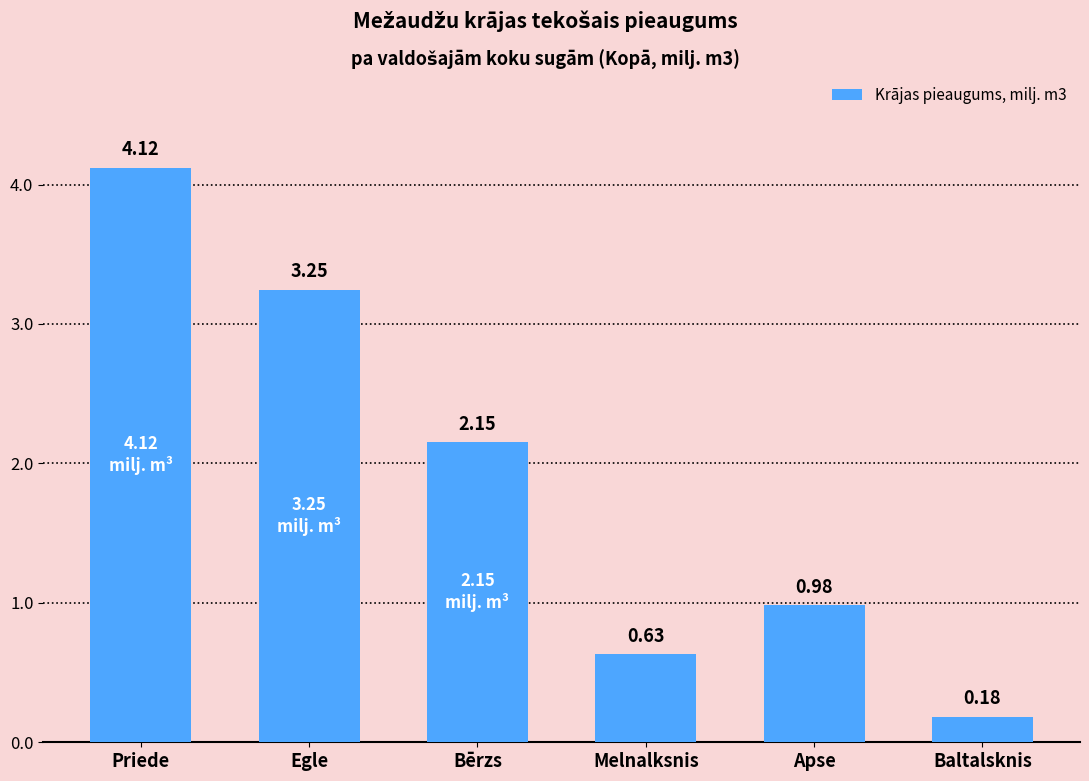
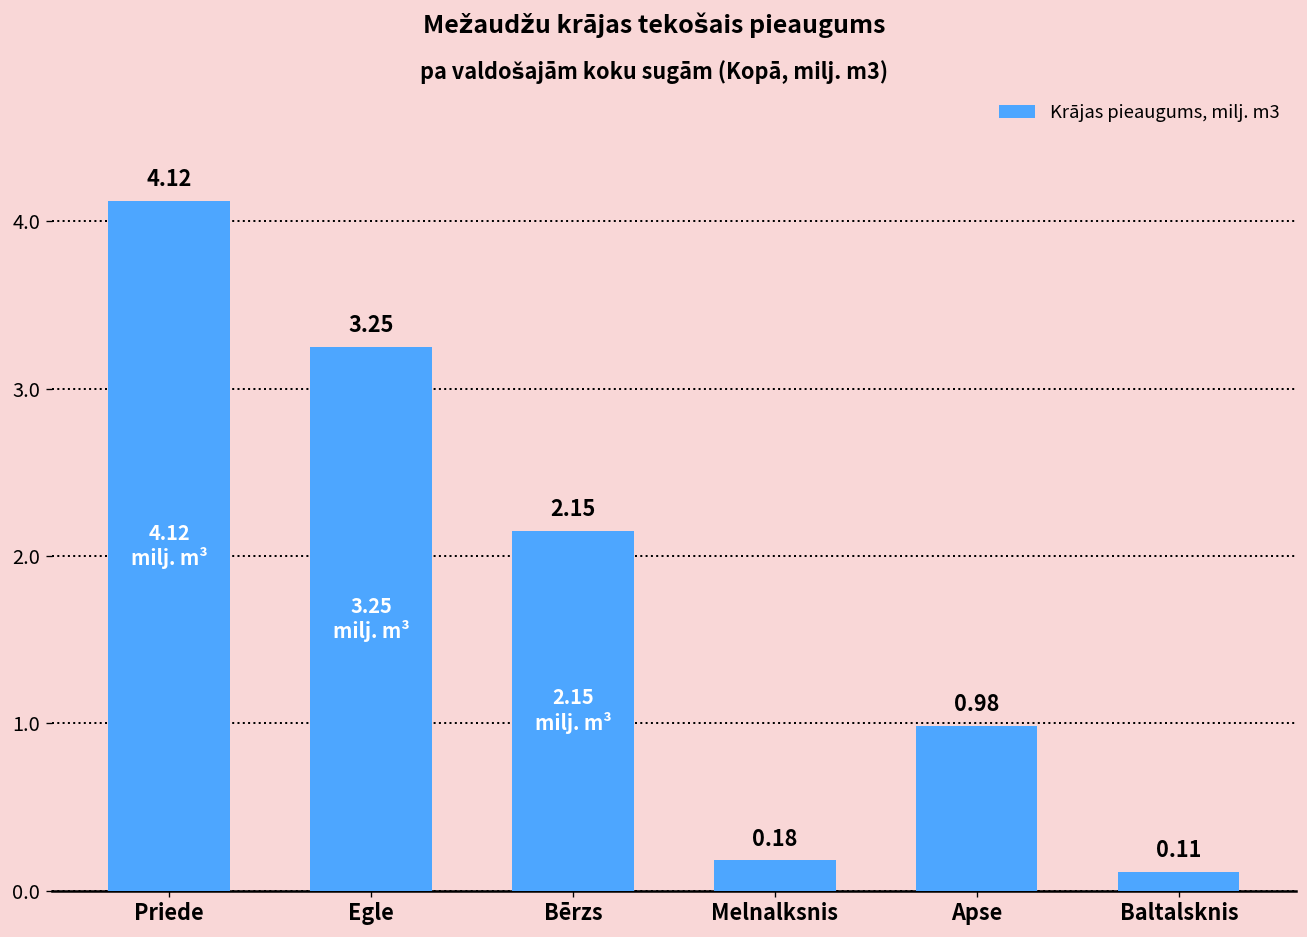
Melnalksnis: 0.63 -> 0.18
Baltalsknis: 0.18 -> 0.11
